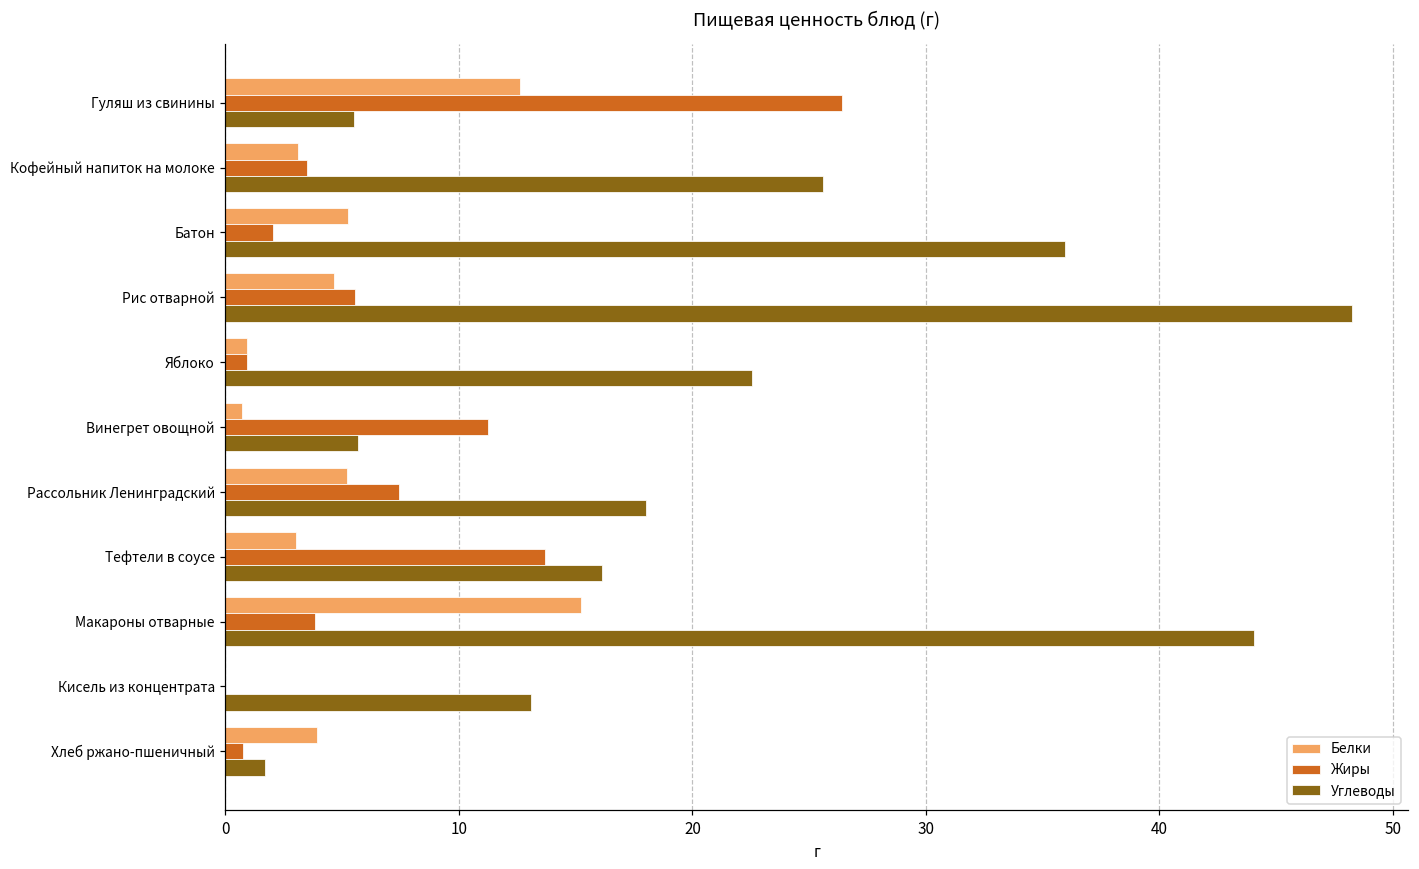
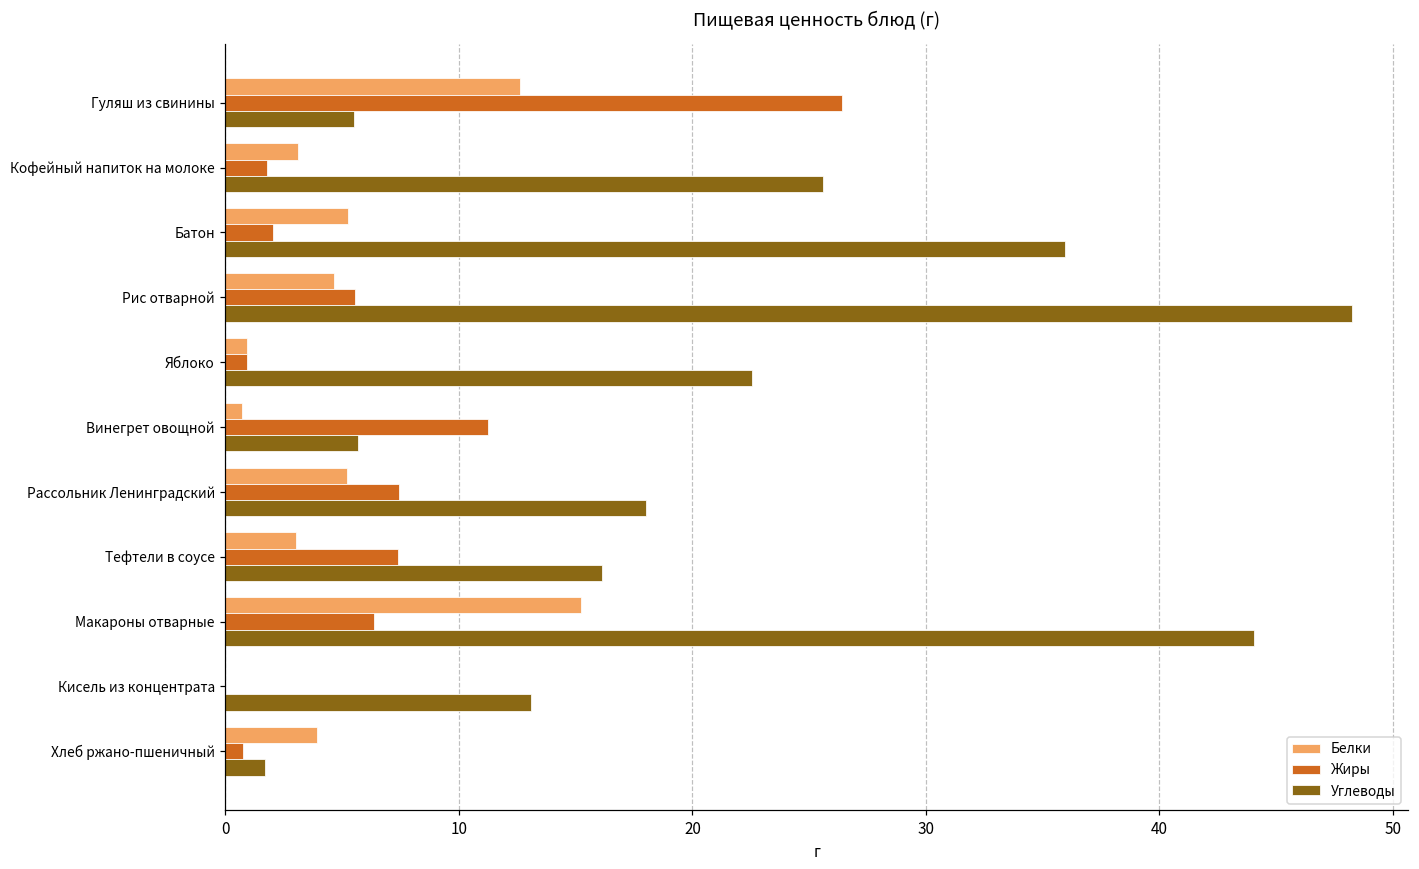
Жиры, Кофейный напиток на молоке: 3.5 -> 1.8
Жиры, Тефтели в соусе: 13.7 -> 7.4
Жиры, Макароны отварные: 3.8 -> 6.4
